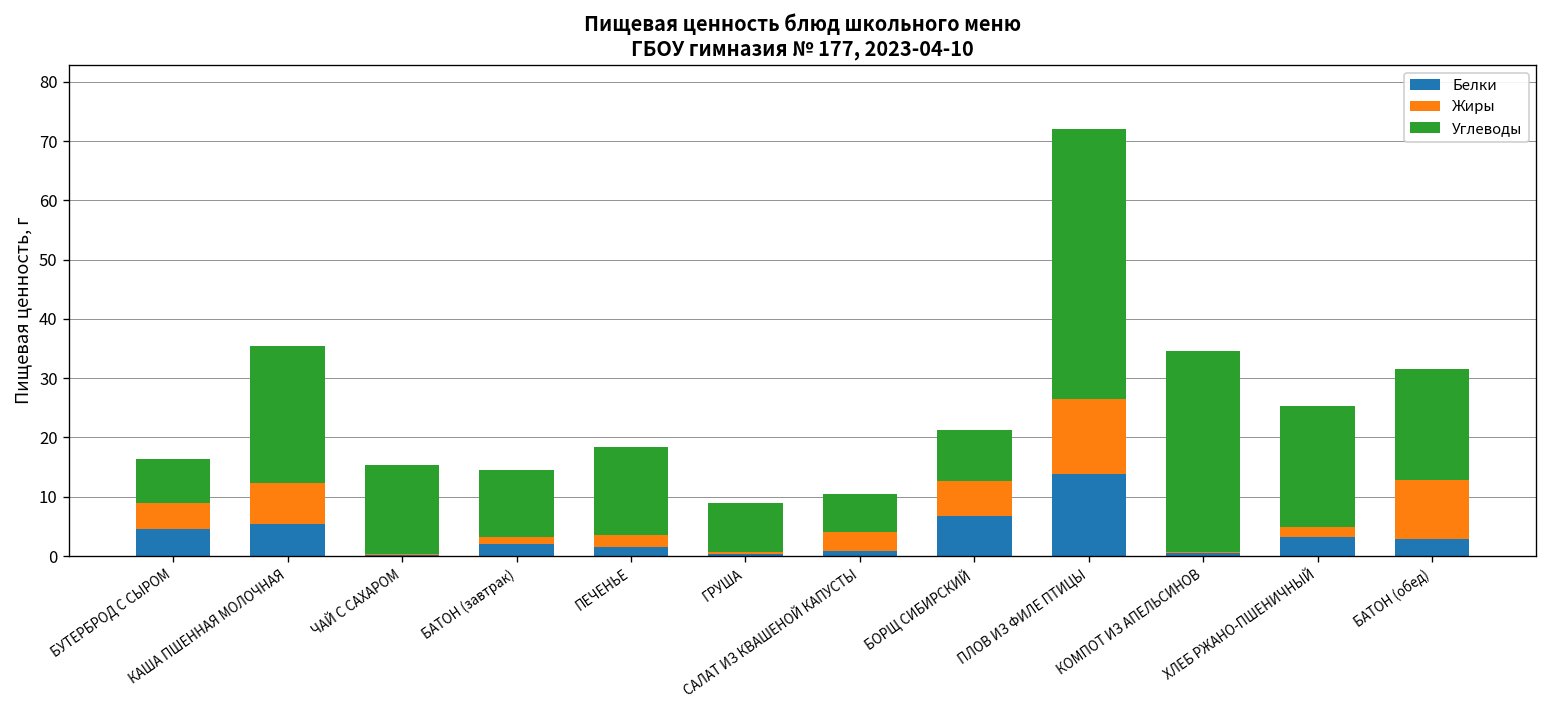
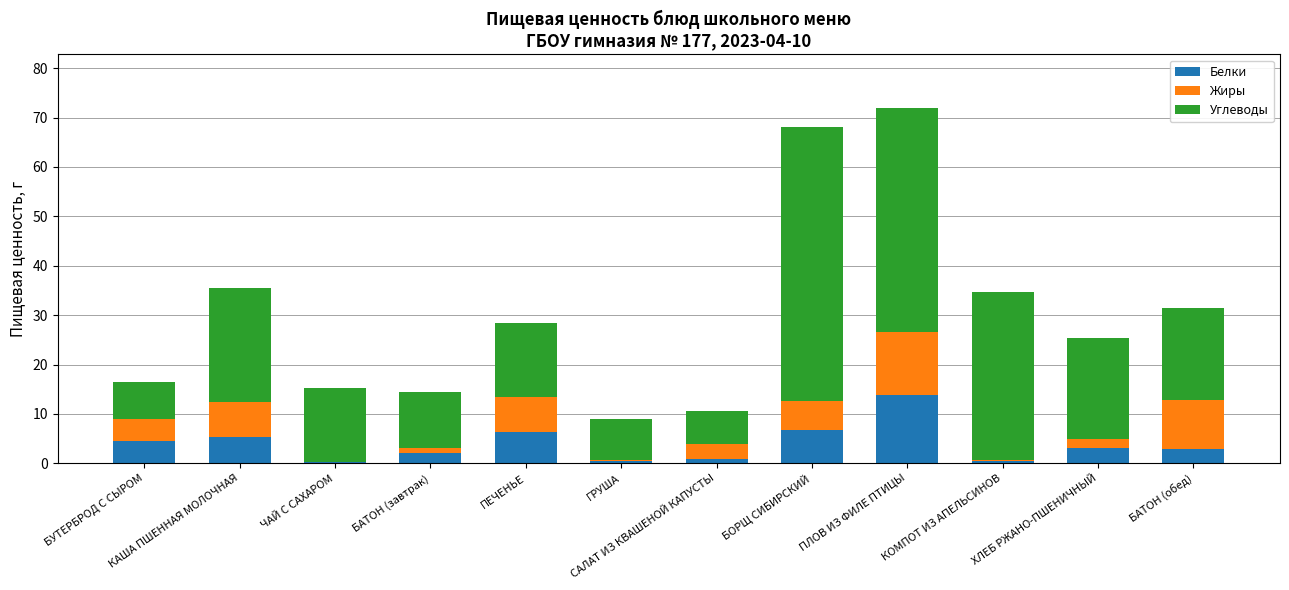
Белки, ПЕЧЕНЬЕ: 2 -> 6
Жиры, ПЕЧЕНЬЕ: 2 -> 7
Углеводы, БОРЩ СИБИРСКИЙ: 9 -> 56
